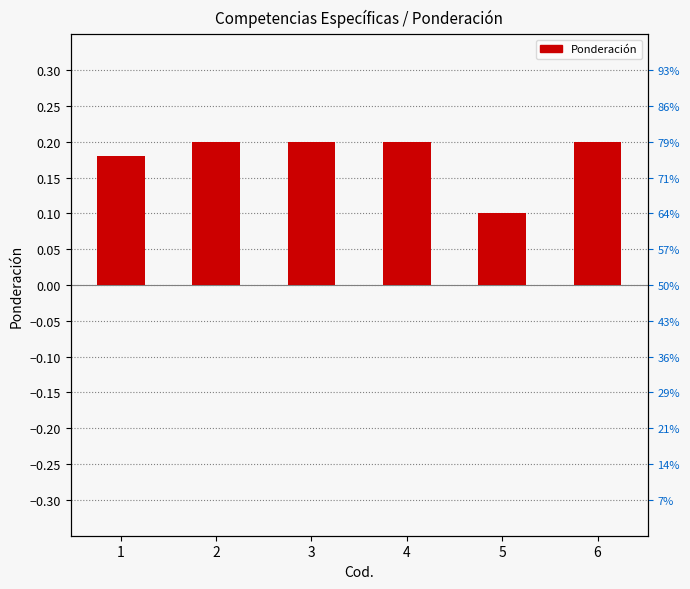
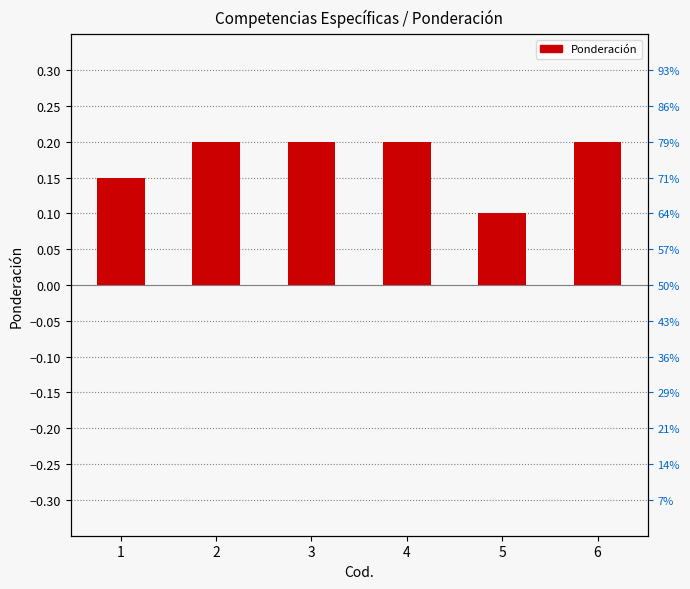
1: 0.18 -> 0.15
